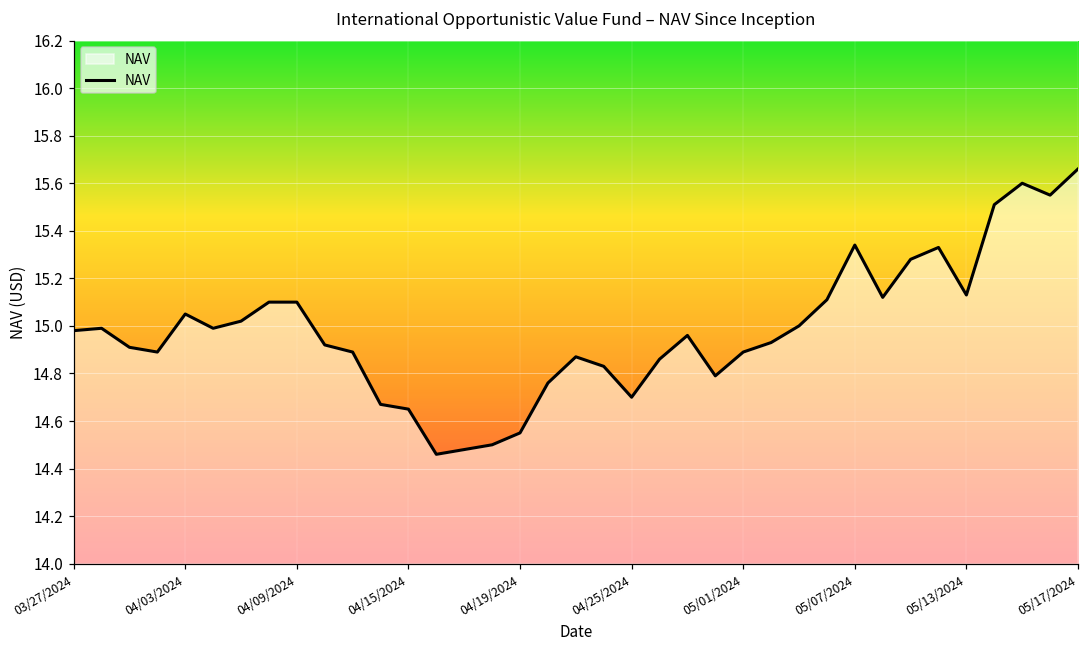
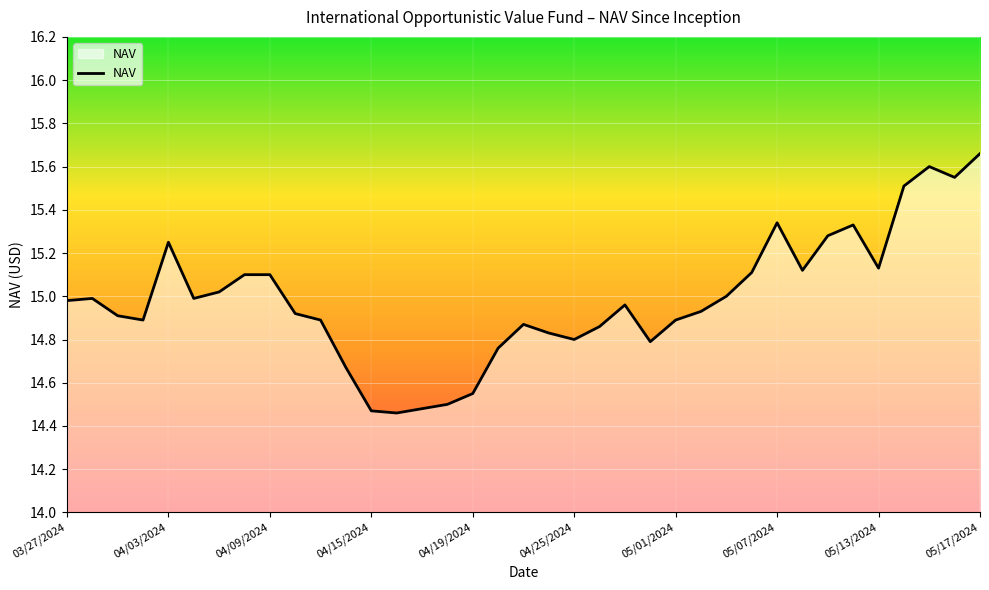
04/03/2024: 15.05 -> 15.25
04/15/2024: 14.65 -> 14.47
04/25/2024: 14.7 -> 14.8
